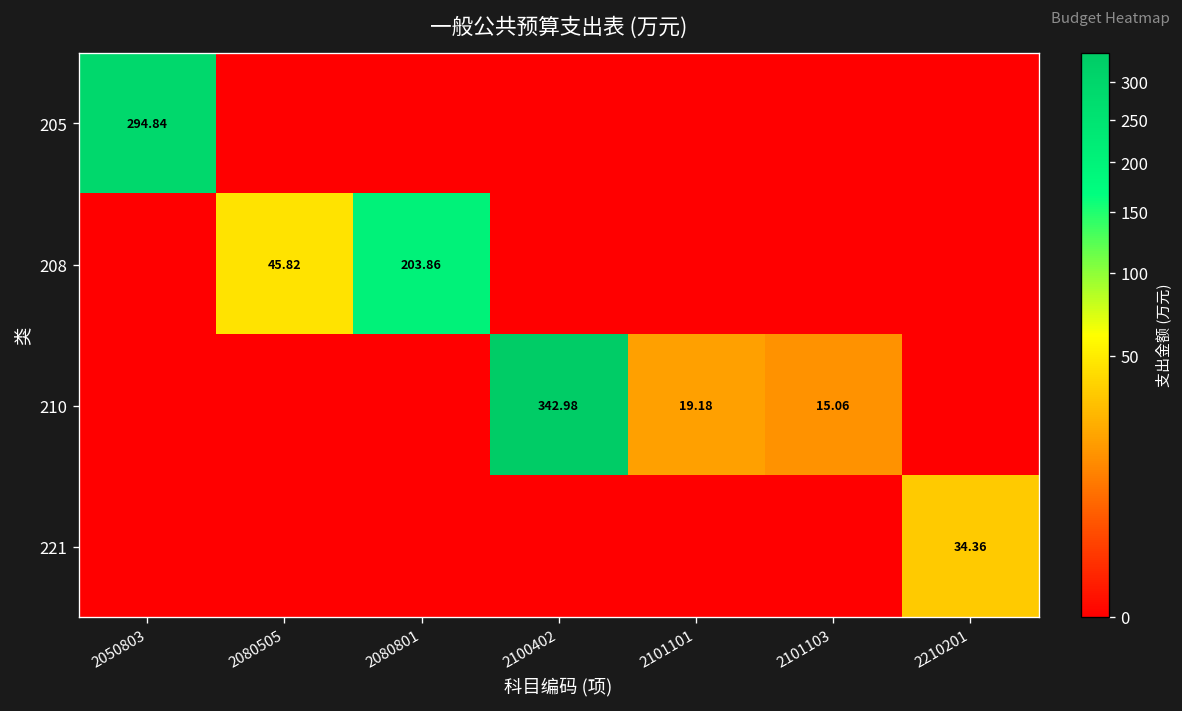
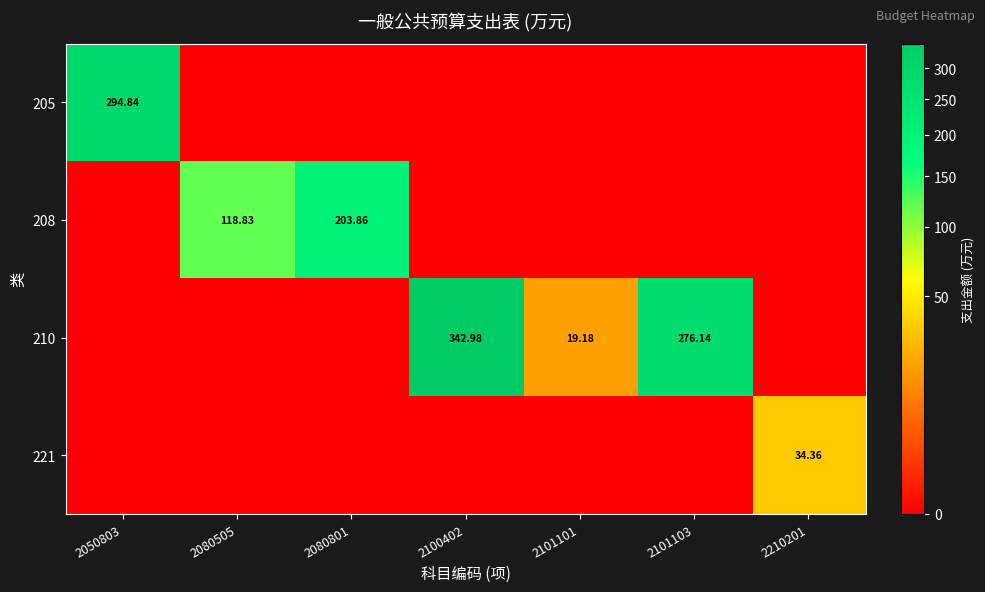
208, 2080505: 45.82 -> 118.83
210, 2101103: 15.06 -> 276.14
